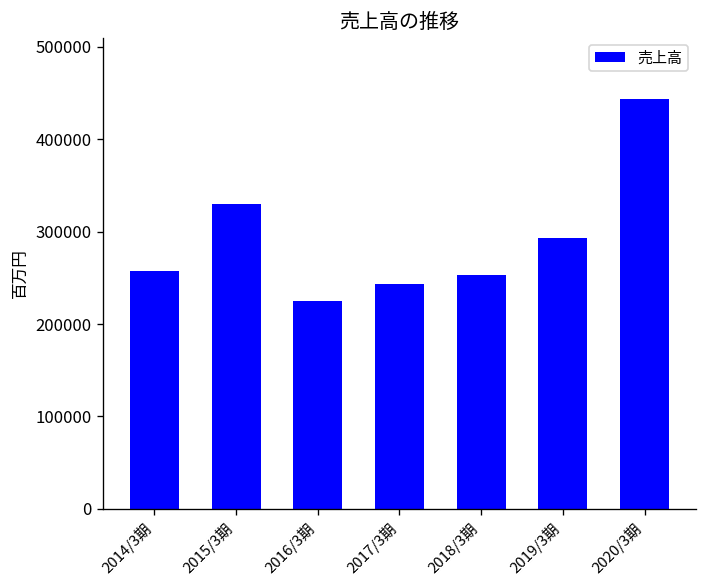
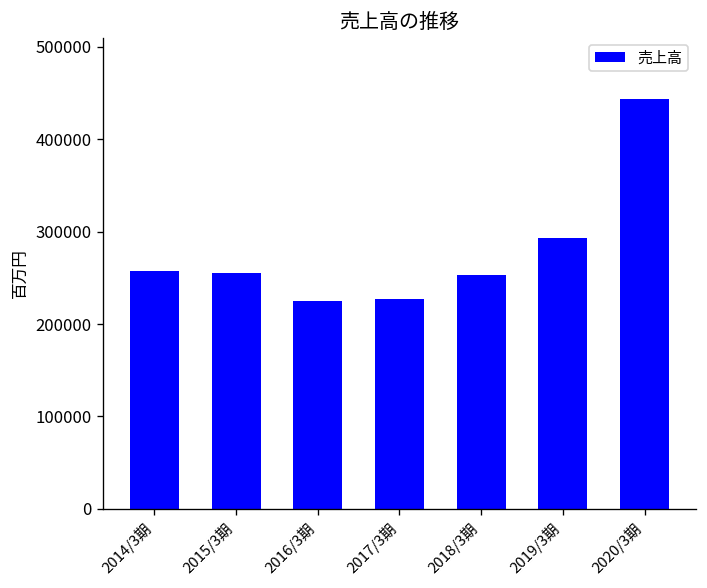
2015/3期: 330000 -> 260000
2017/3期: 240000 -> 230000
